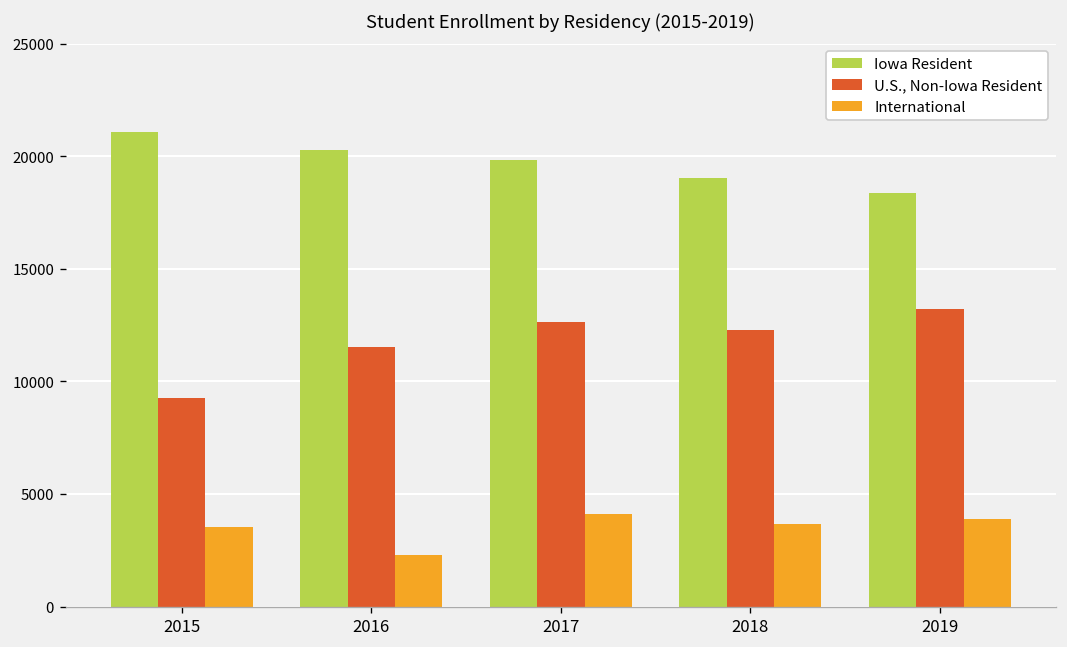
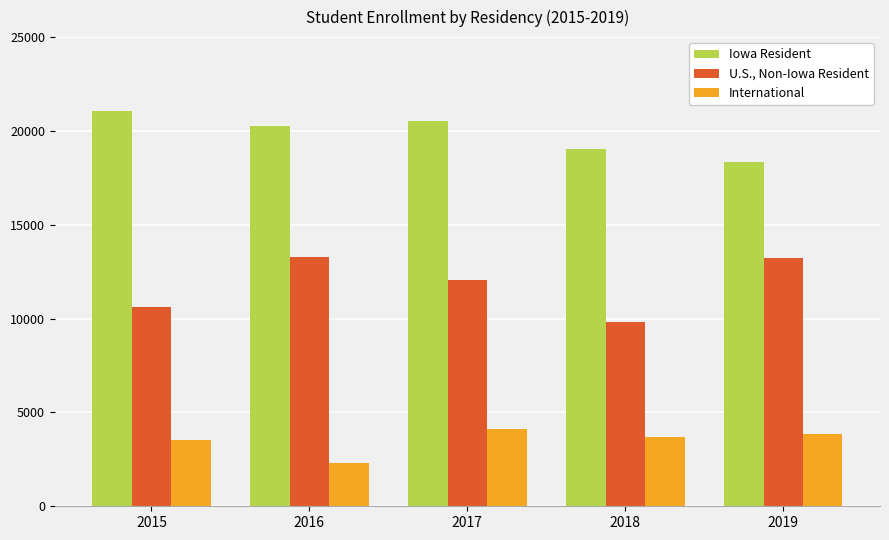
U.S., Non-Iowa Resident, 2015: 9300 -> 10600
U.S., Non-Iowa Resident, 2016: 11500 -> 13300
Iowa Resident, 2017: 19800 -> 20500
U.S., Non-Iowa Resident, 2017: 12600 -> 12000
U.S., Non-Iowa Resident, 2018: 12300 -> 9800
